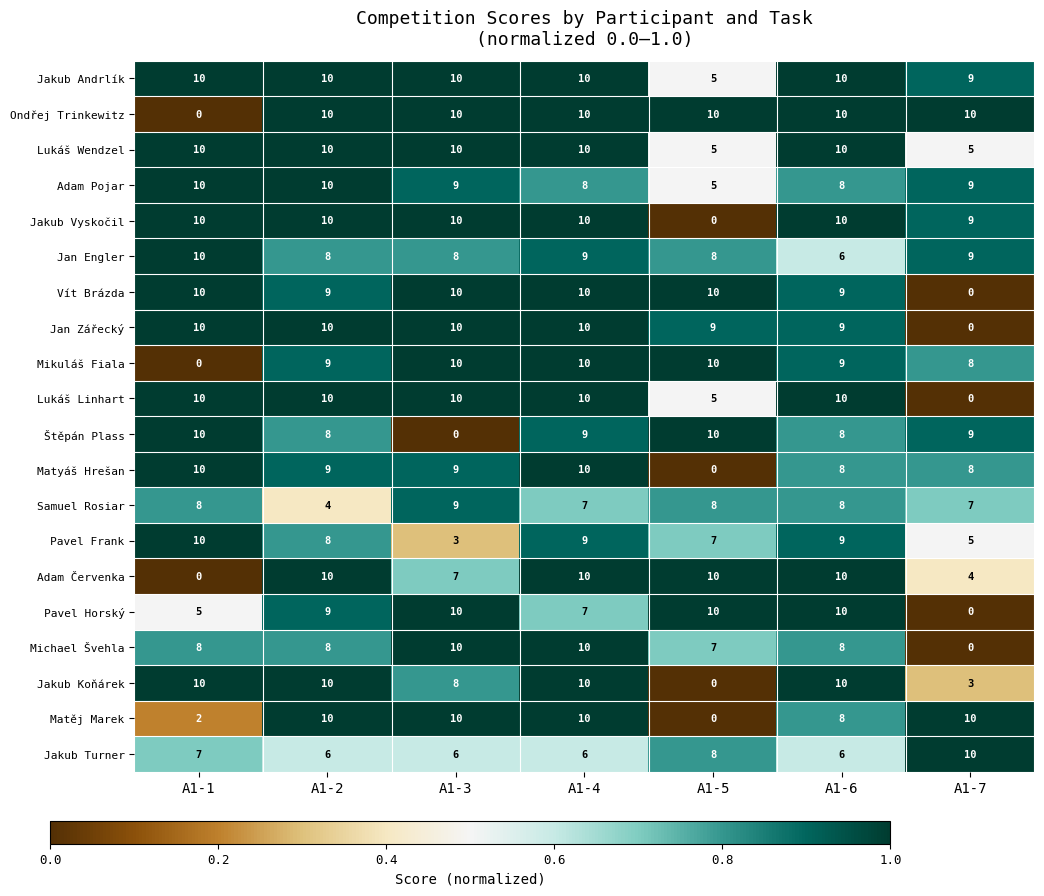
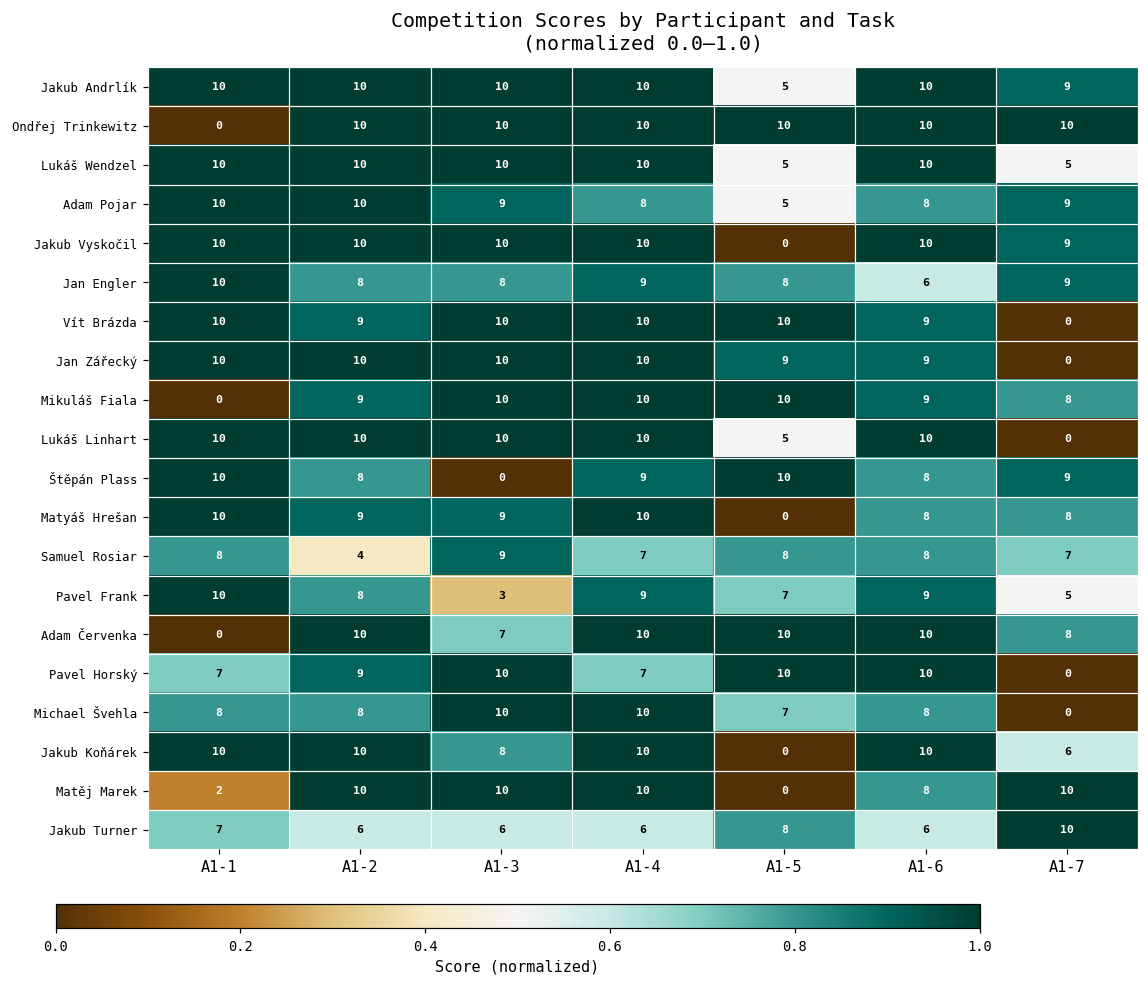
Adam Červenka, A1-7: 4 -> 8
Pavel Horský, A1-1: 5 -> 7
Jakub Koňárek, A1-7: 3 -> 6
